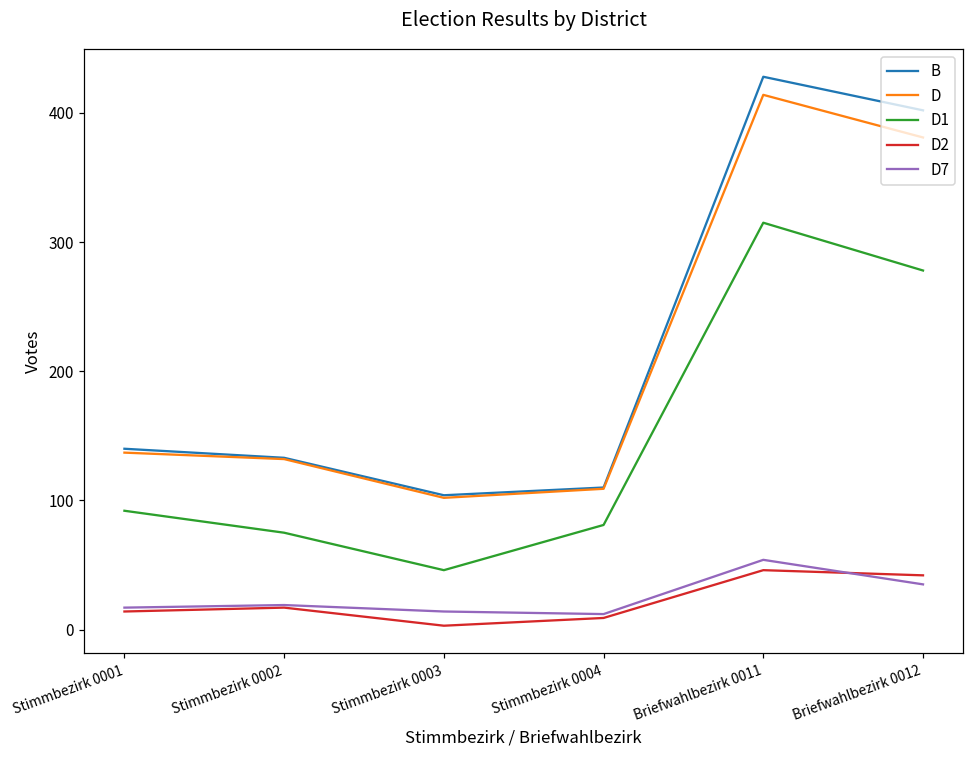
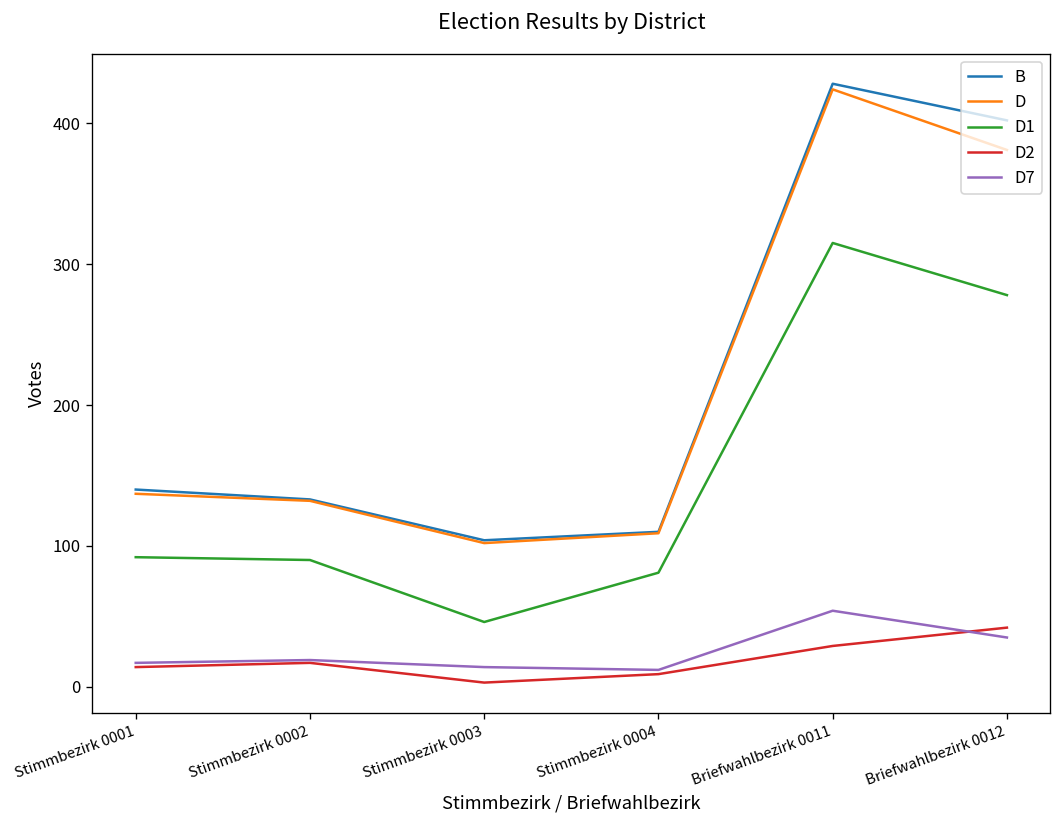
D1, Stimmbezirk 0002: 75 -> 90
D, Briefwahlbezirk 0011: 414 -> 424
D2, Briefwahlbezirk 0011: 46 -> 29
